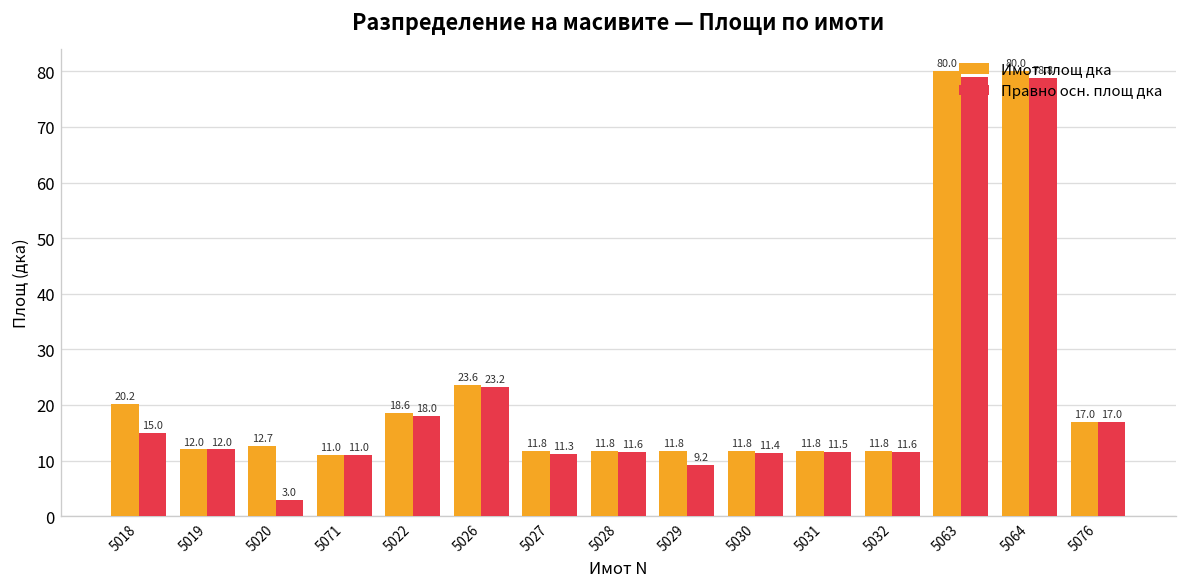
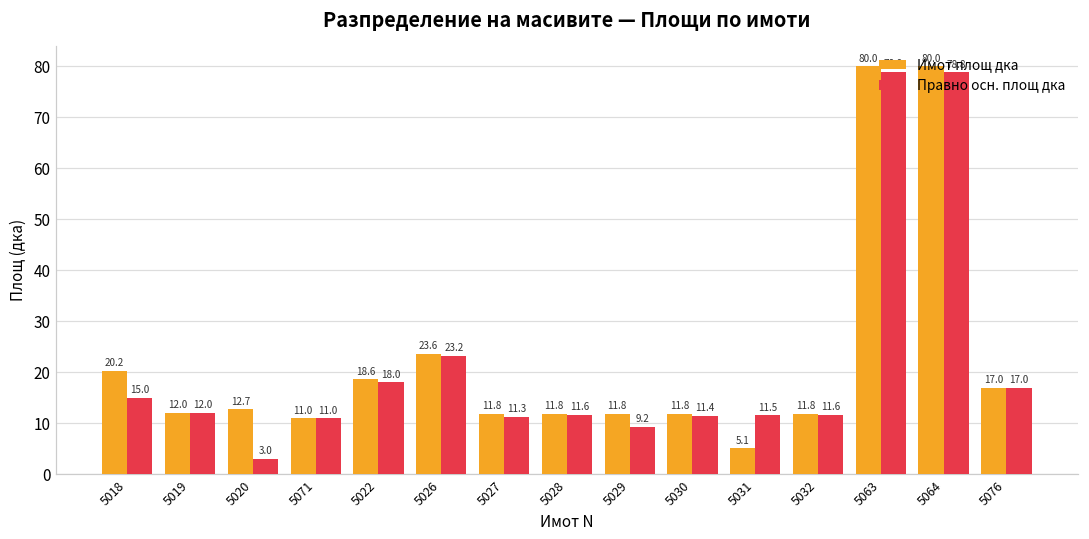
Имот площ дка, 5031: 11.8 -> 5.1
